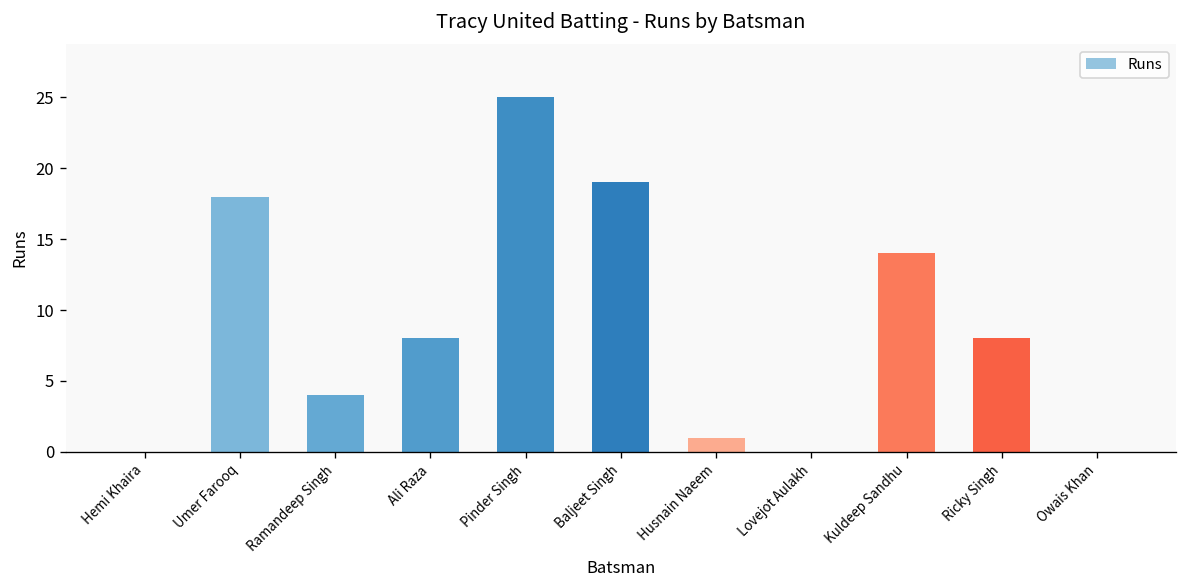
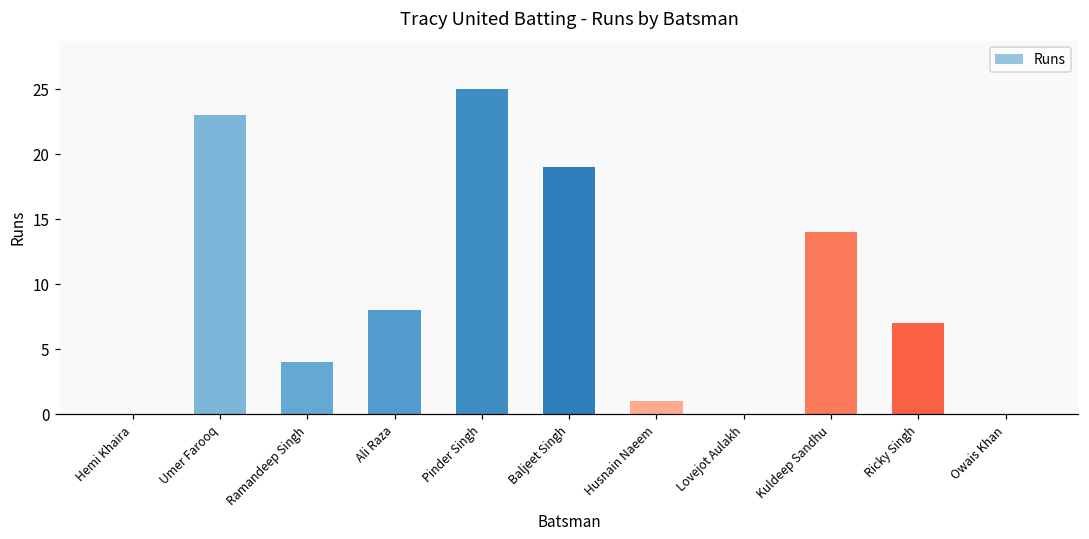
Umer Farooq: 18 -> 23
Ricky Singh: 8 -> 7
